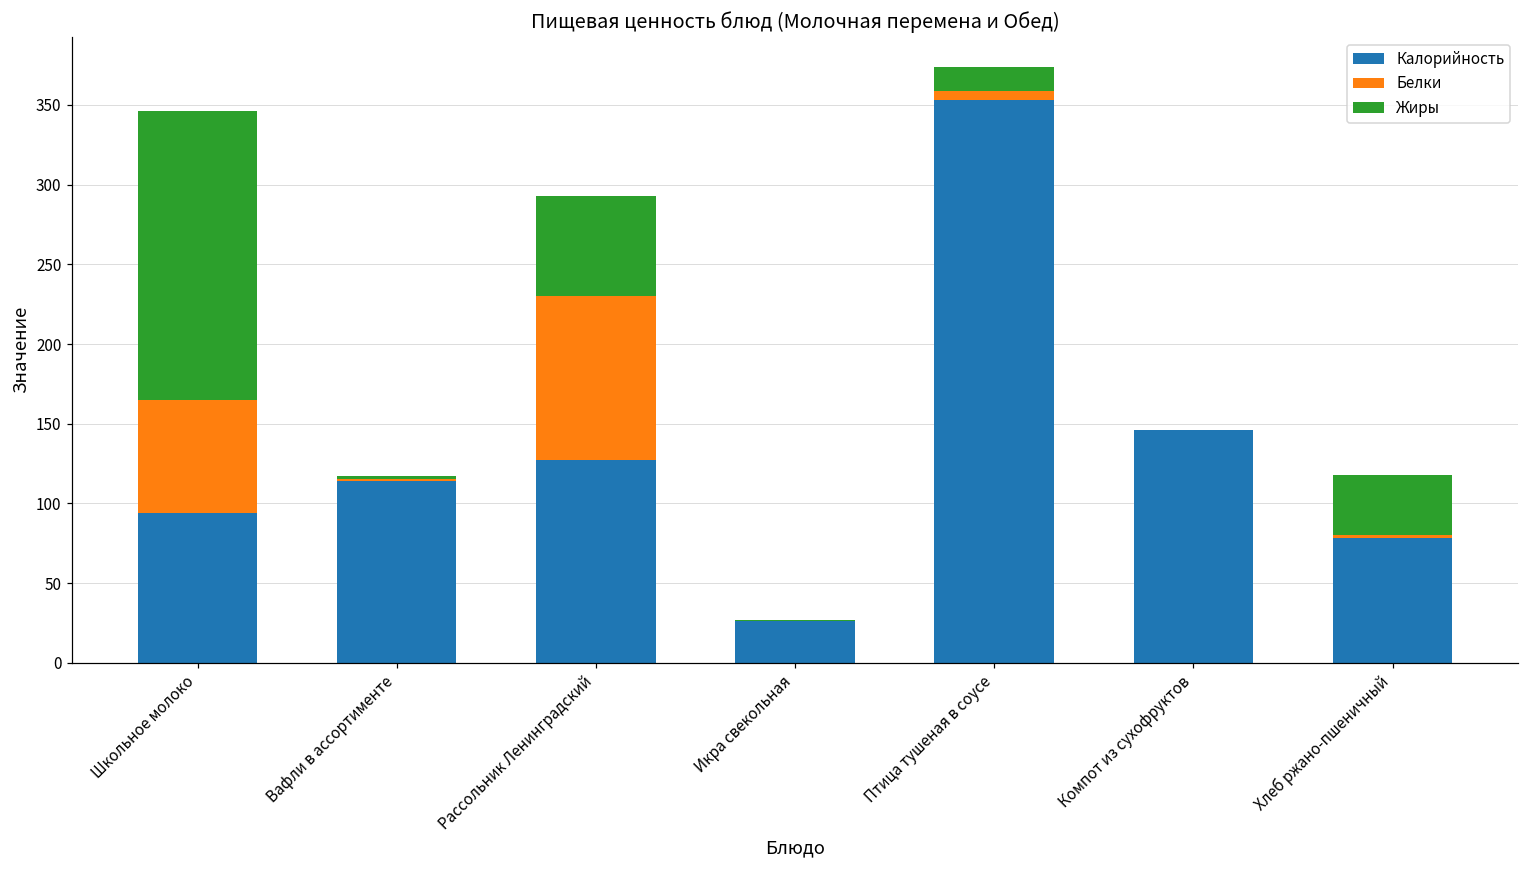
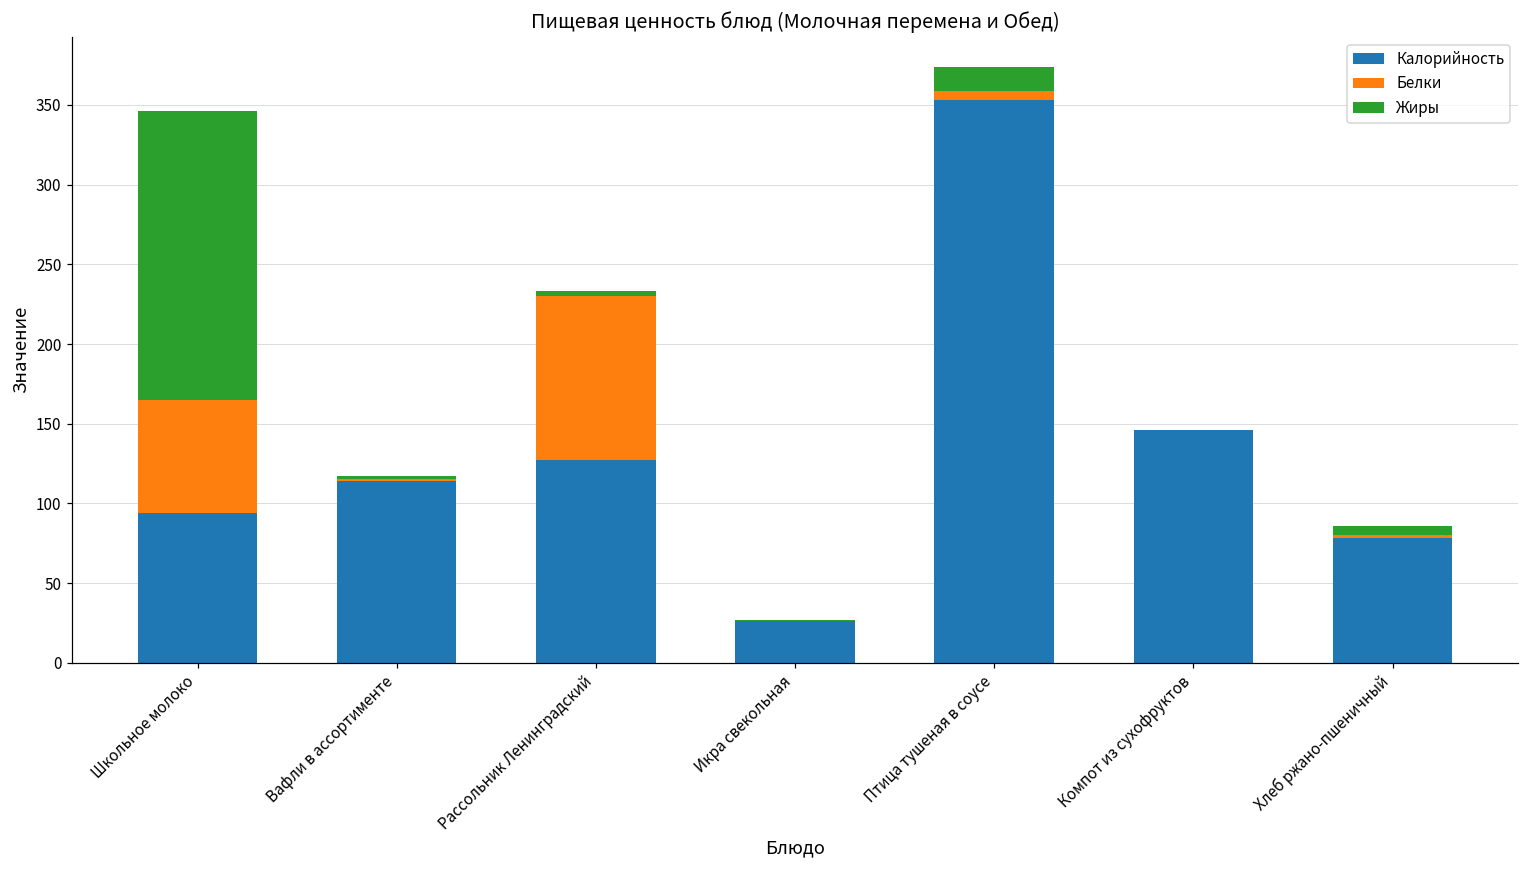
Жиры, Рассольник Ленинградский: 63 -> 3
Жиры, Хлеб ржано-пшеничный: 38 -> 6
